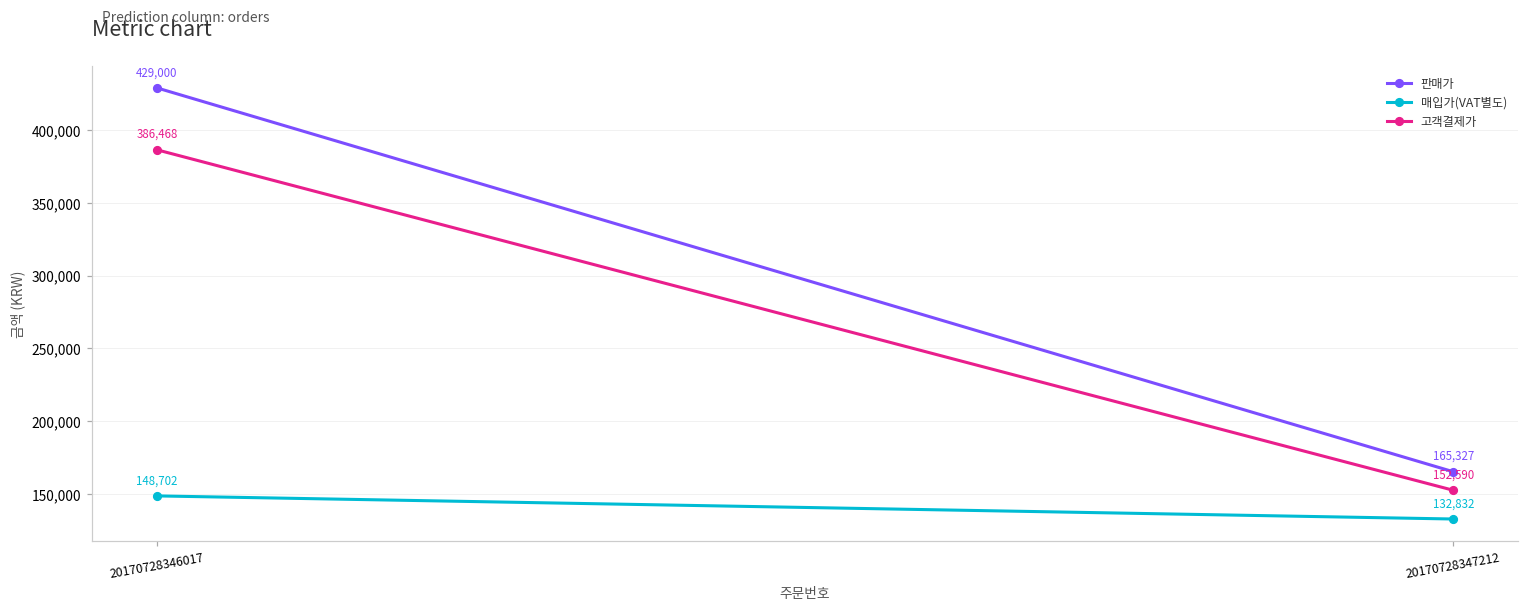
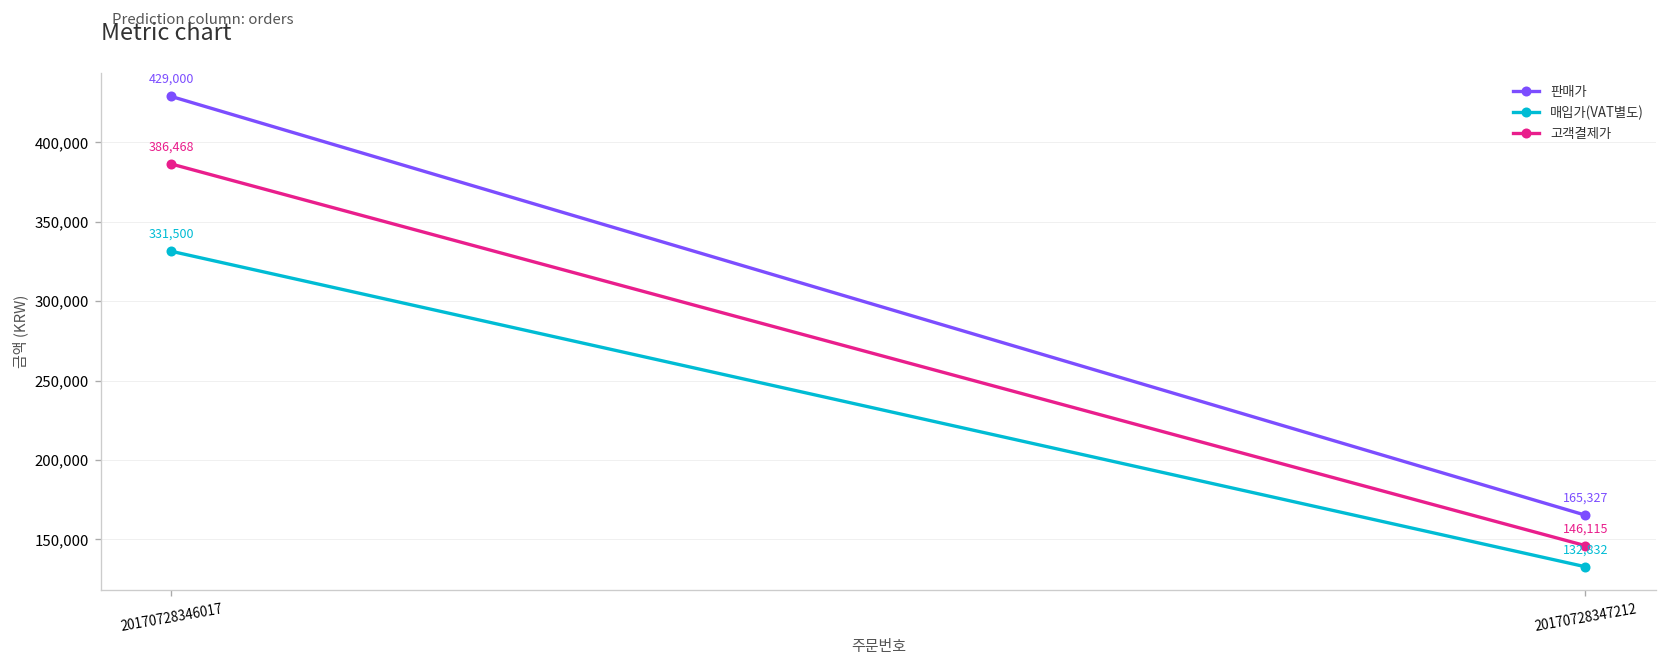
매입가(VAT별도), 20170728346017: 148,702 -> 331,500
고객결제가, 20170728347212: 152,590 -> 146,115
